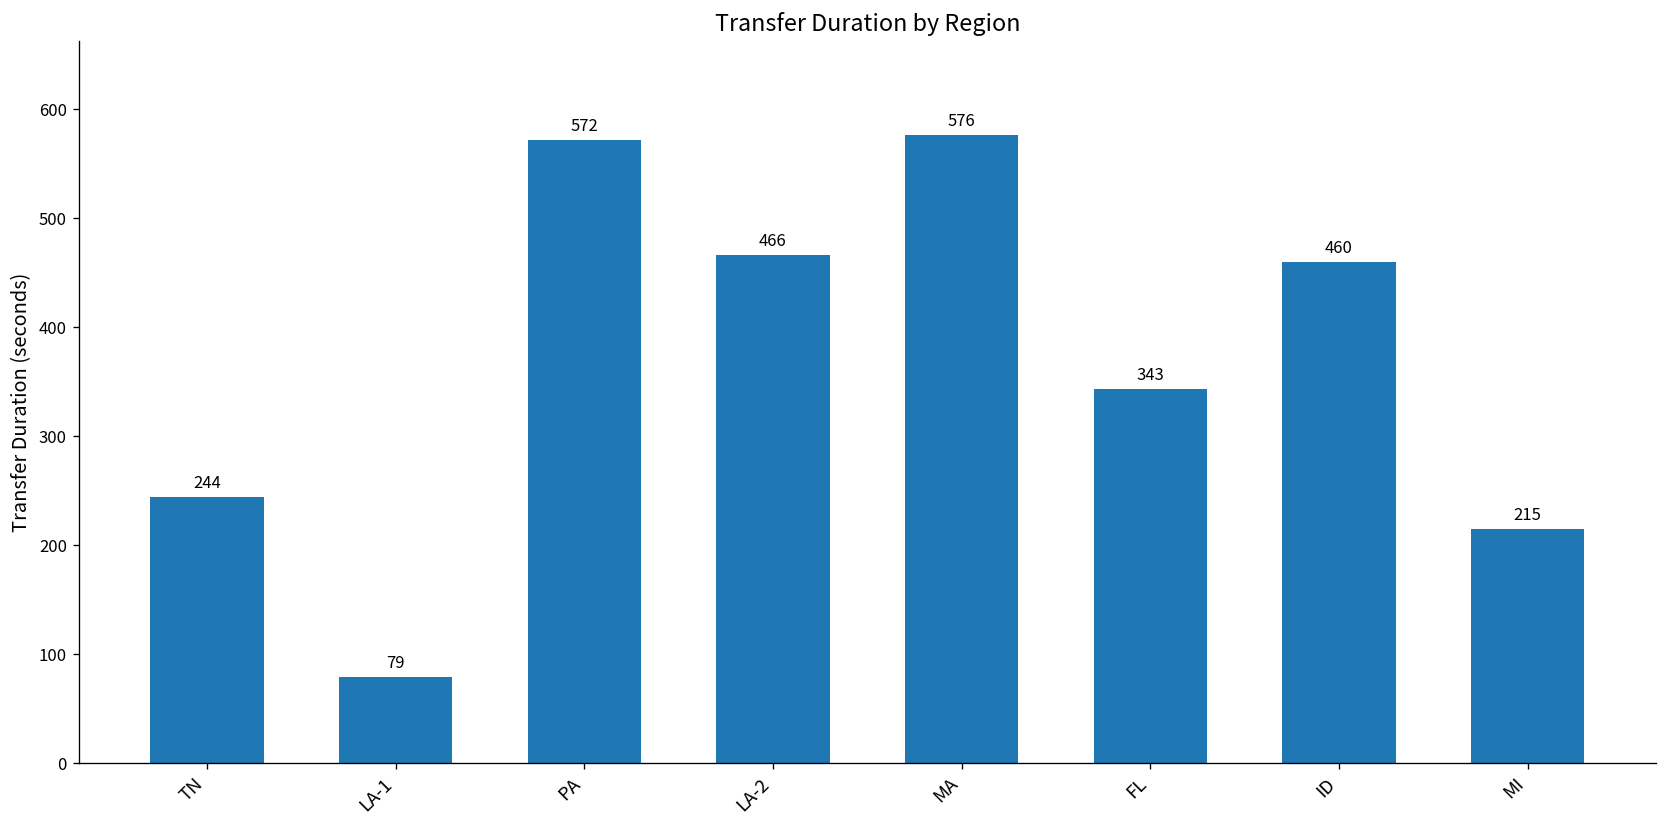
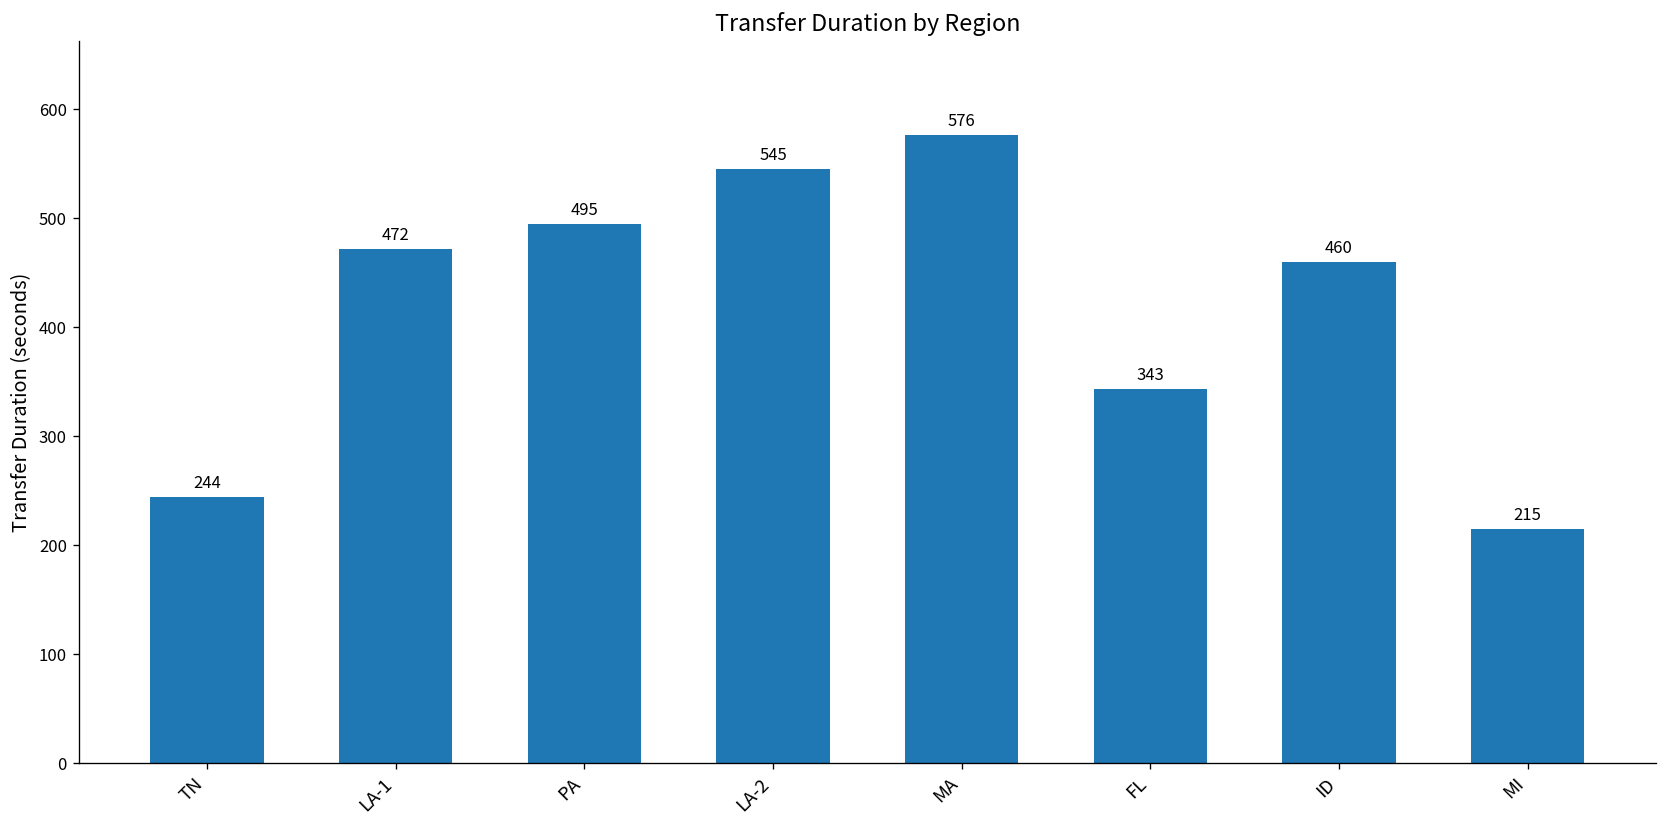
LA-1: 79 -> 472
PA: 572 -> 495
LA-2: 466 -> 545
